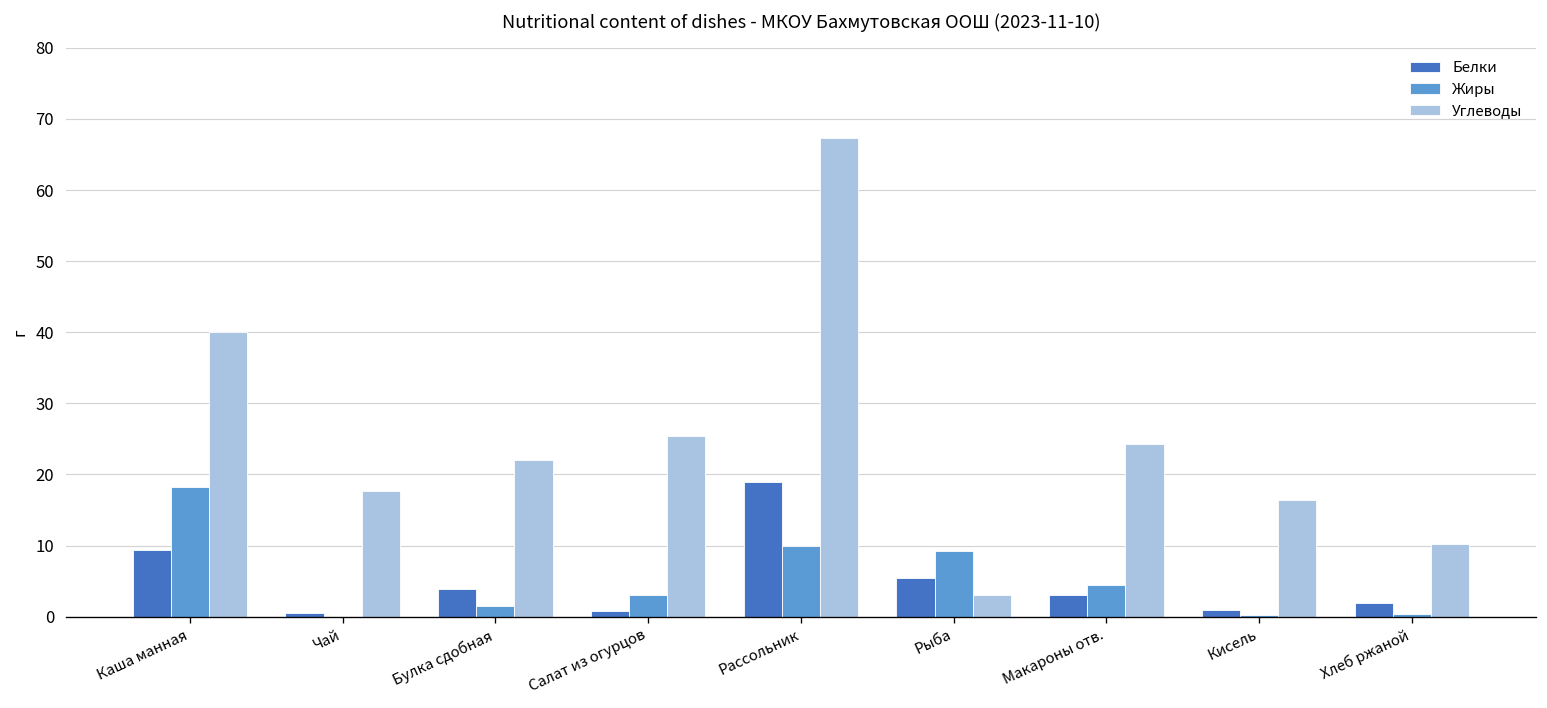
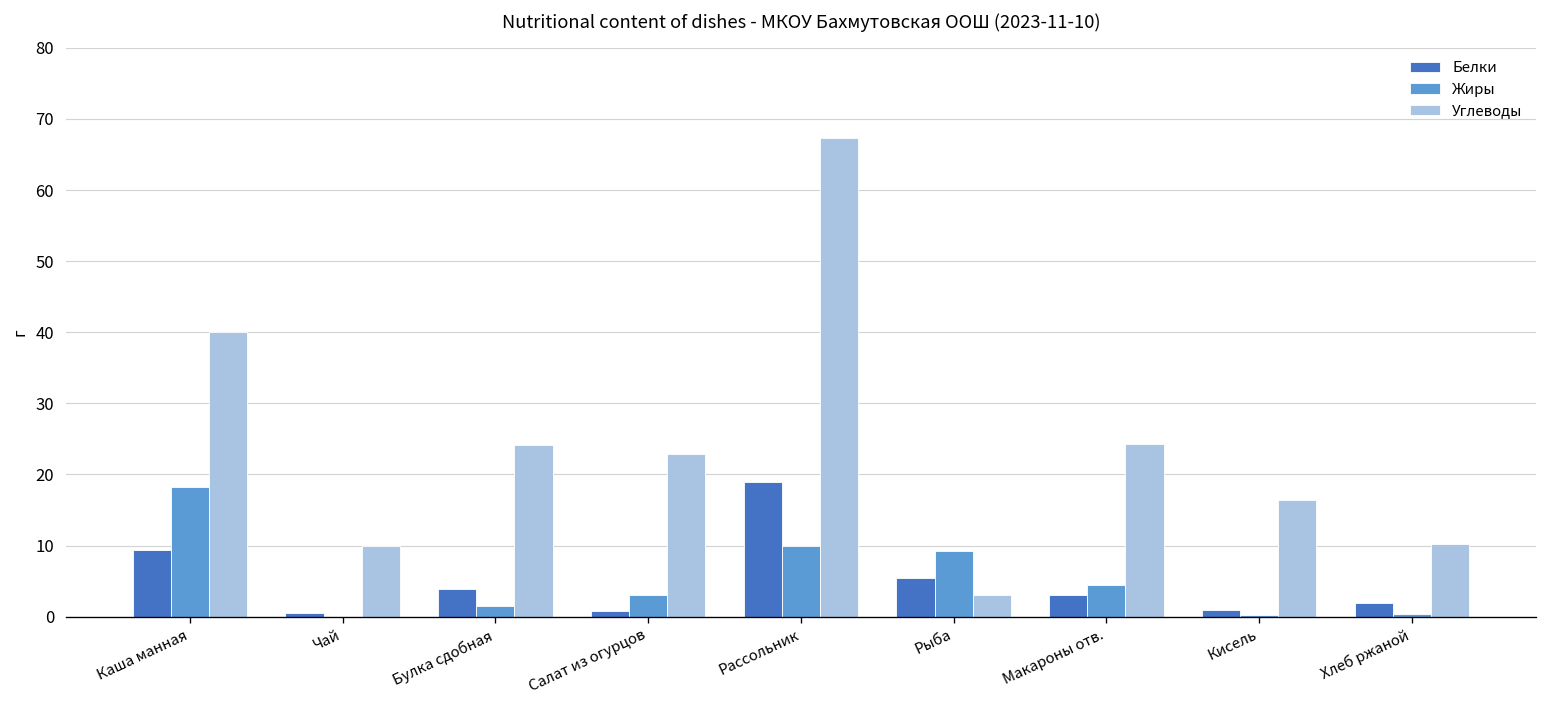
Углеводы, Чай: 18 -> 10
Углеводы, Булка сдобная: 22 -> 24
Углеводы, Салат из огурцов: 25 -> 23
